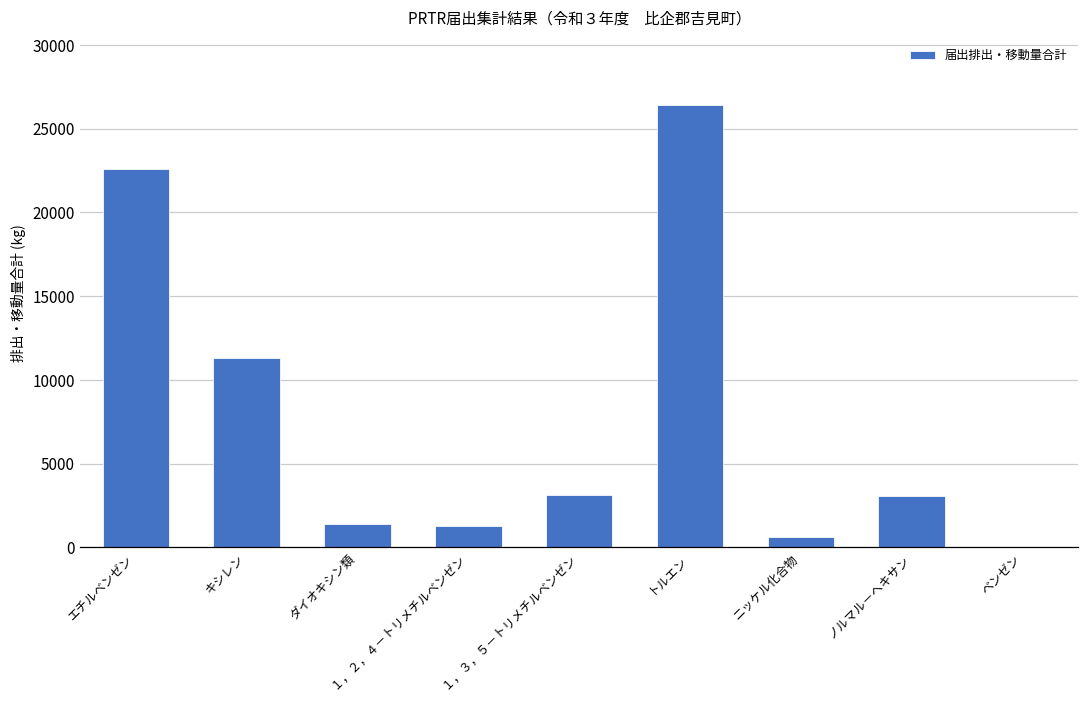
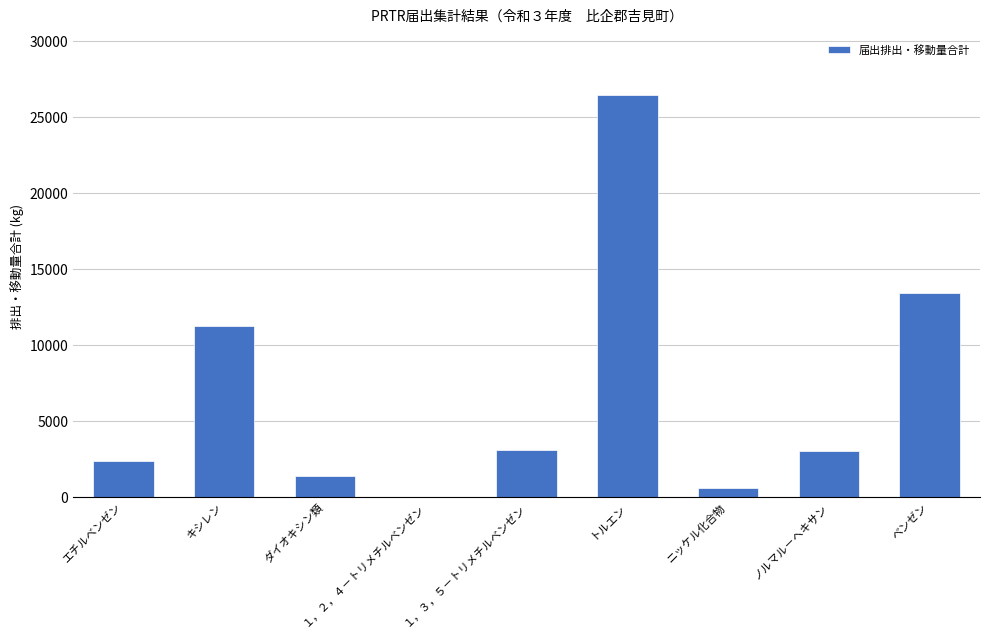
エチルベンゼン: 22600 -> 2400
１，２，４－トリメチルベンゼン: 1300 -> 0
ベンゼン: 0 -> 13400
